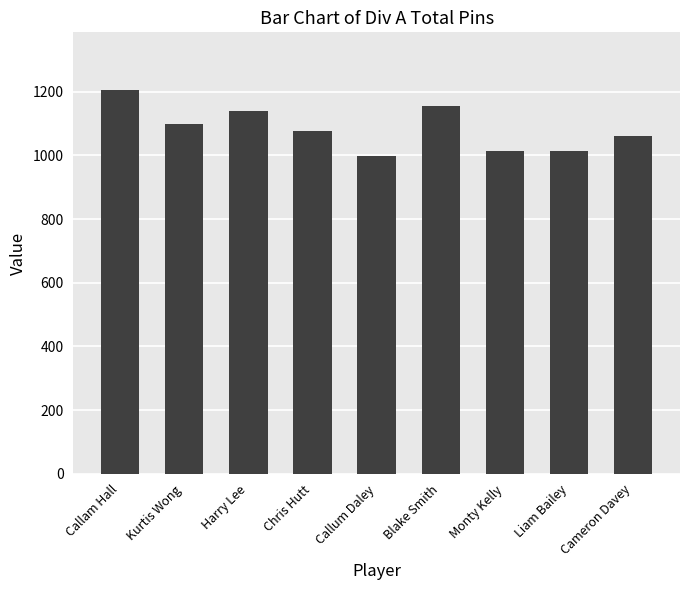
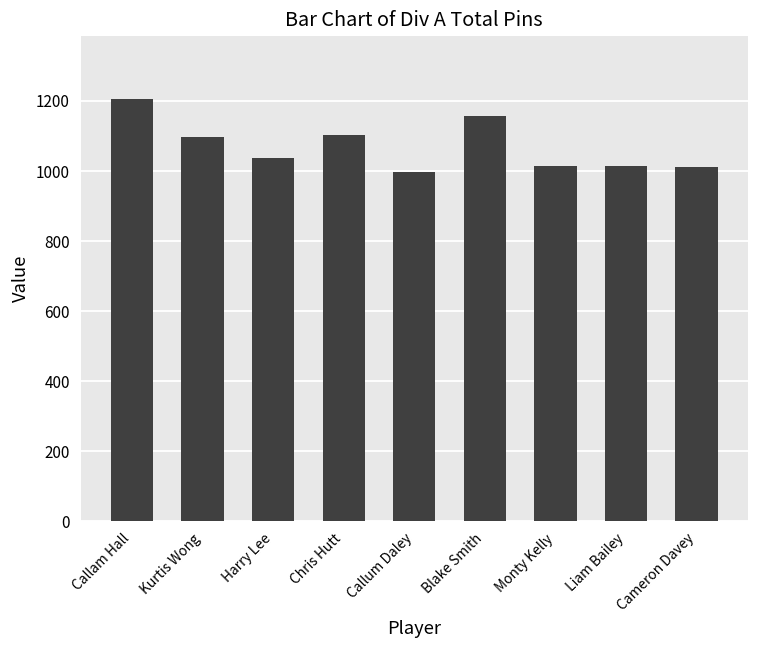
Harry Lee: 1140 -> 1040
Chris Hutt: 1080 -> 1100
Cameron Davey: 1060 -> 1010
